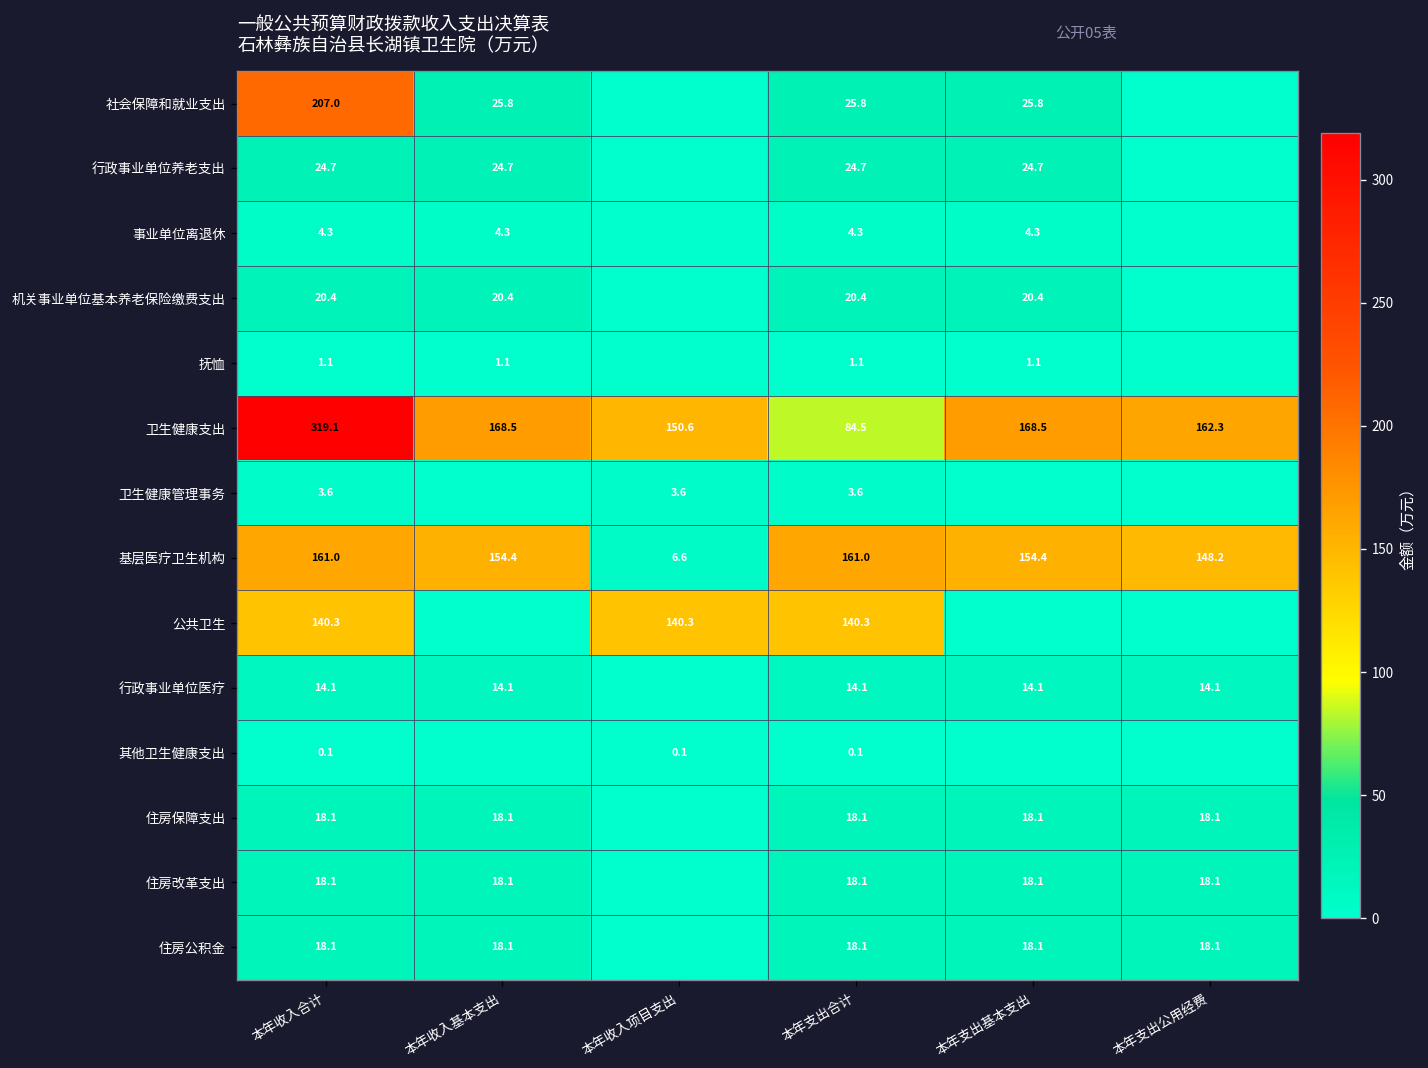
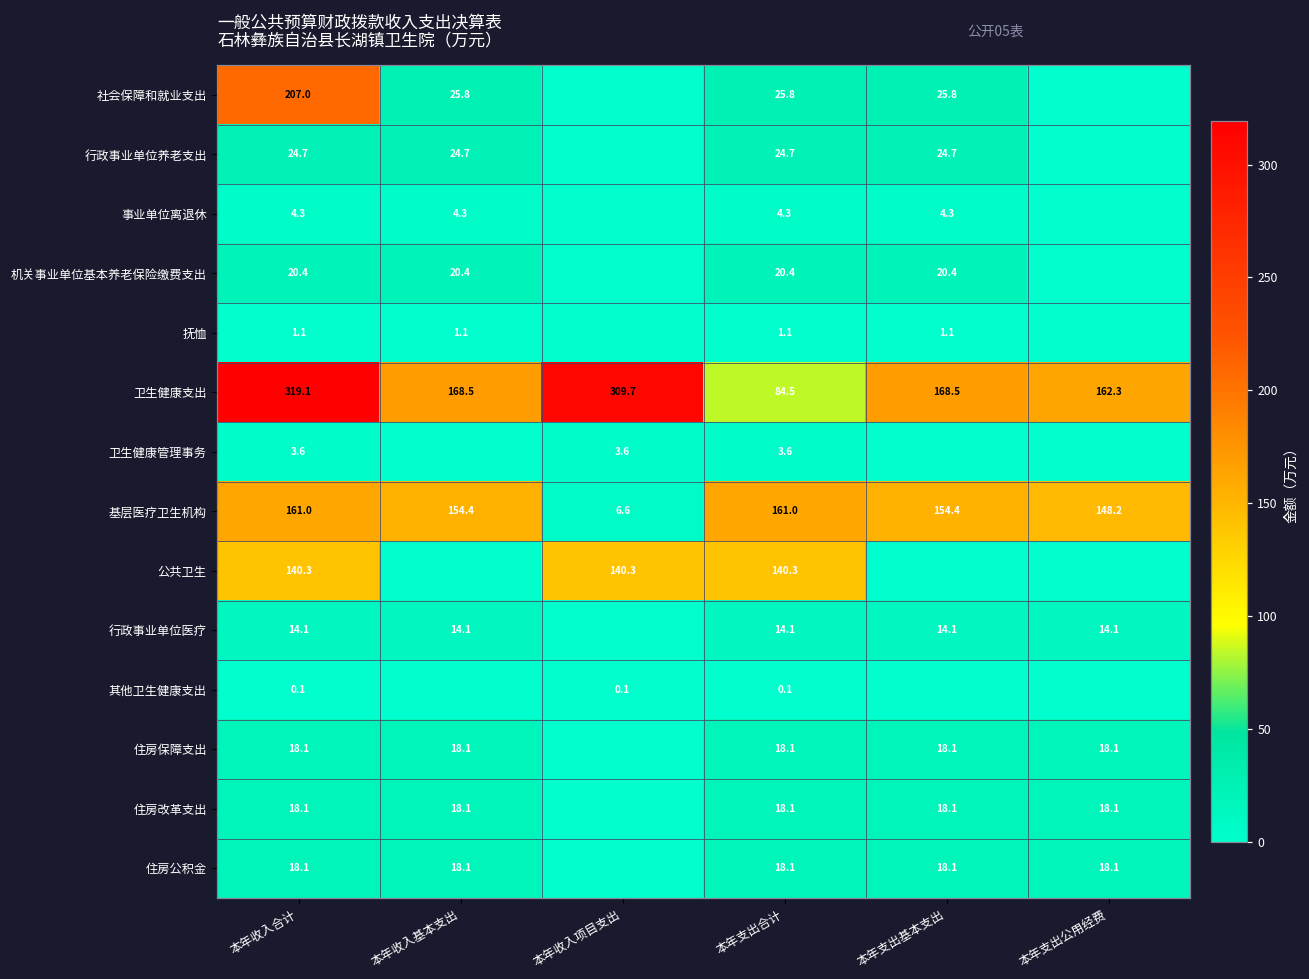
卫生健康支出, 本年收入项目支出: 150.6 -> 309.7
